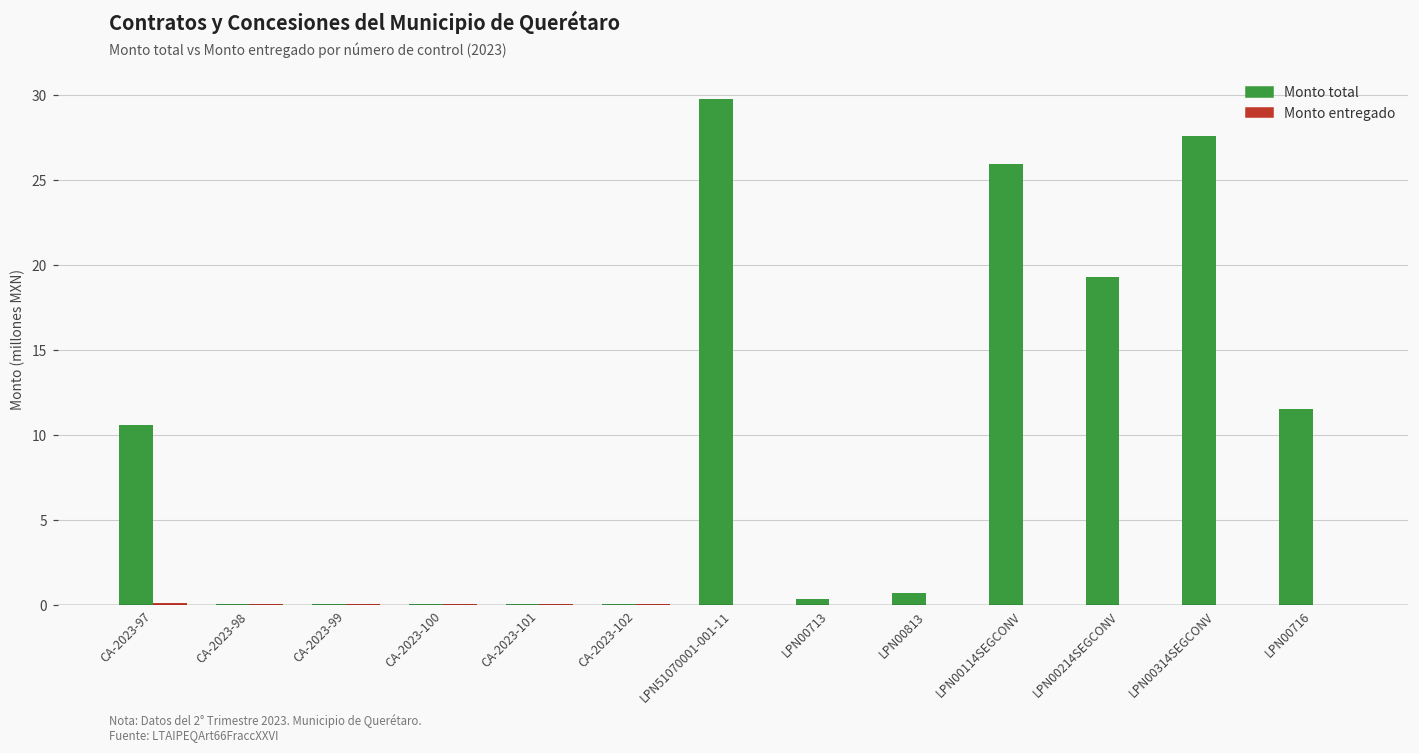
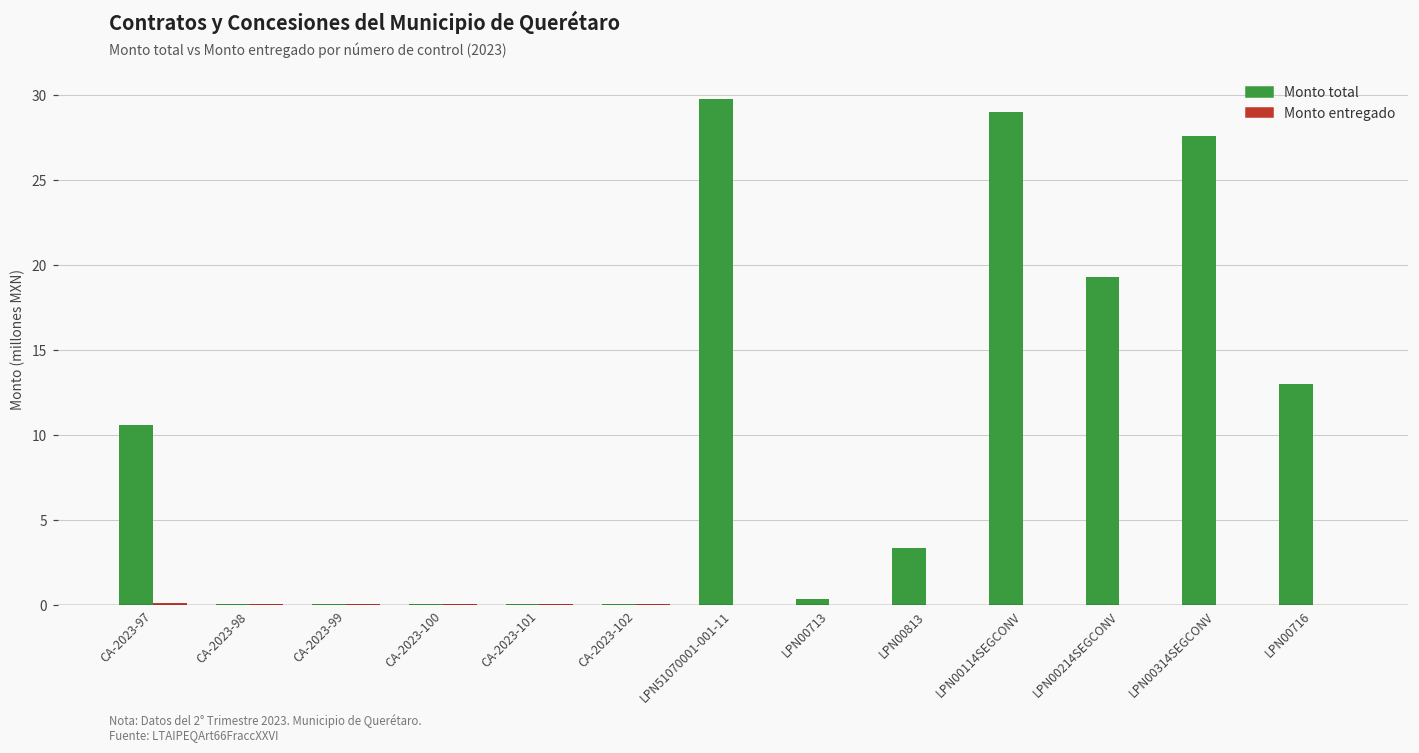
Monto total, LPN00813: 0.7 -> 3.4
Monto total, LPN00114SEGCONV: 26.0 -> 29.0
Monto total, LPN00716: 11.5 -> 13.0
